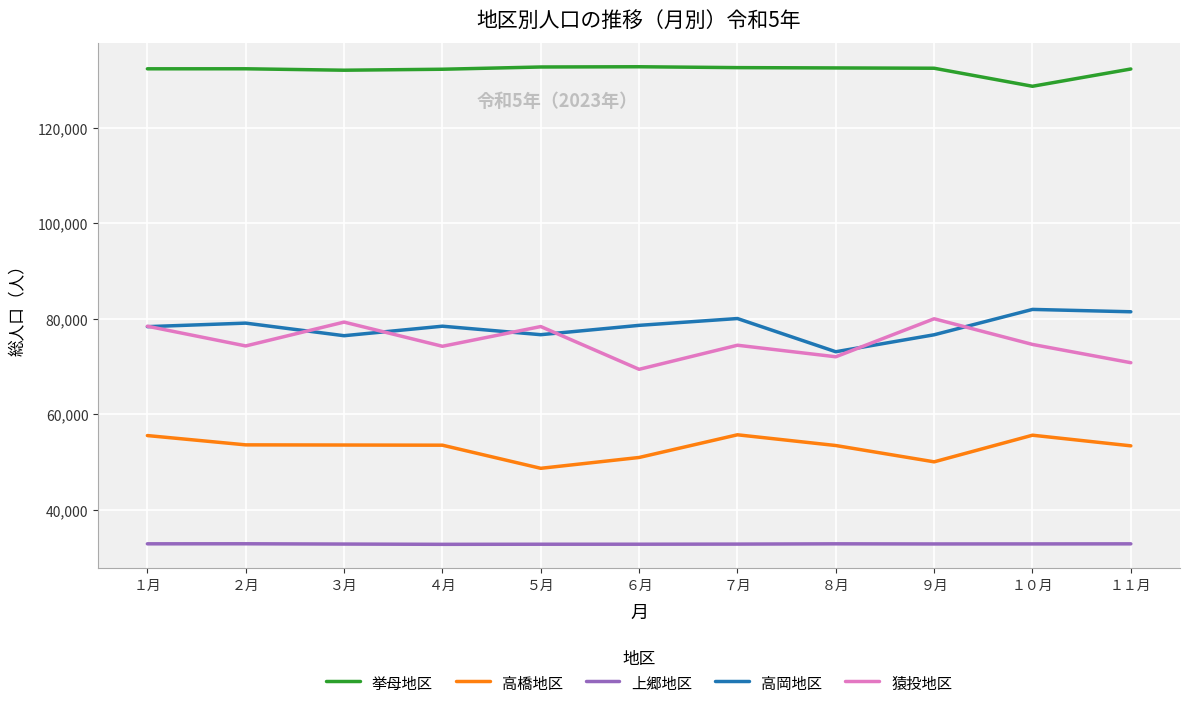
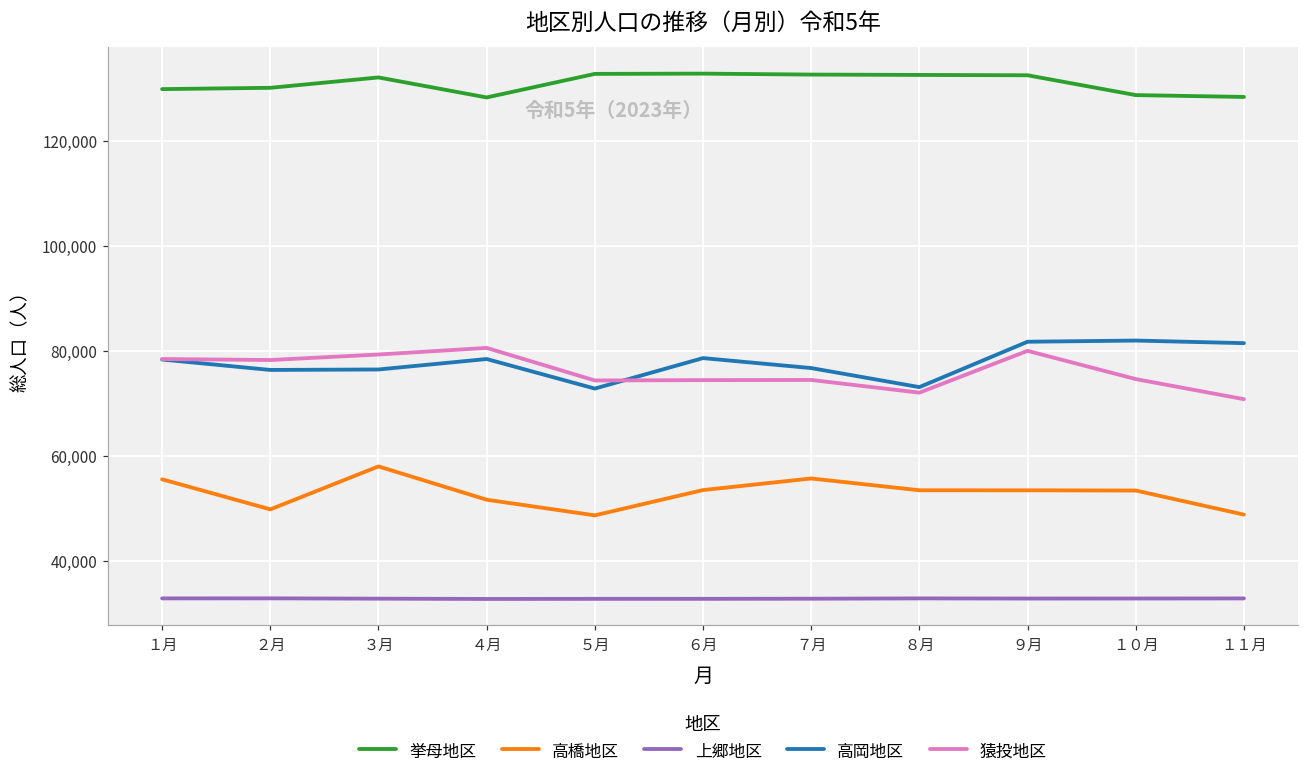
挙母地区, １月: 132,000 -> 130,000
挙母地区, ２月: 132,000 -> 130,000
高橋地区, ２月: 54,000 -> 50,000
高岡地区, ２月: 79,000 -> 76,000
猿投地区, ２月: 74,000 -> 78,000
高橋地区, ３月: 54,000 -> 58,000
挙母地区, ４月: 132,000 -> 128,000
高橋地区, ４月: 54,000 -> 52,000
猿投地区, ４月: 74,000 -> 81,000
高岡地区, ５月: 77,000 -> 73,000
猿投地区, ５月: 78,000 -> 74,000
高橋地区, ６月: 51,000 -> 54,000
猿投地区, ６月: 69,000 -> 74,000
高岡地区, ７月: 80,000 -> 77,000
高橋地区, ９月: 50,000 -> 53,000
高岡地区, ９月: 77,000 -> 82,000
高橋地区, １０月: 56,000 -> 53,000
挙母地区, １１月: 132,000 -> 128,000
高橋地区, １１月: 53,000 -> 49,000
